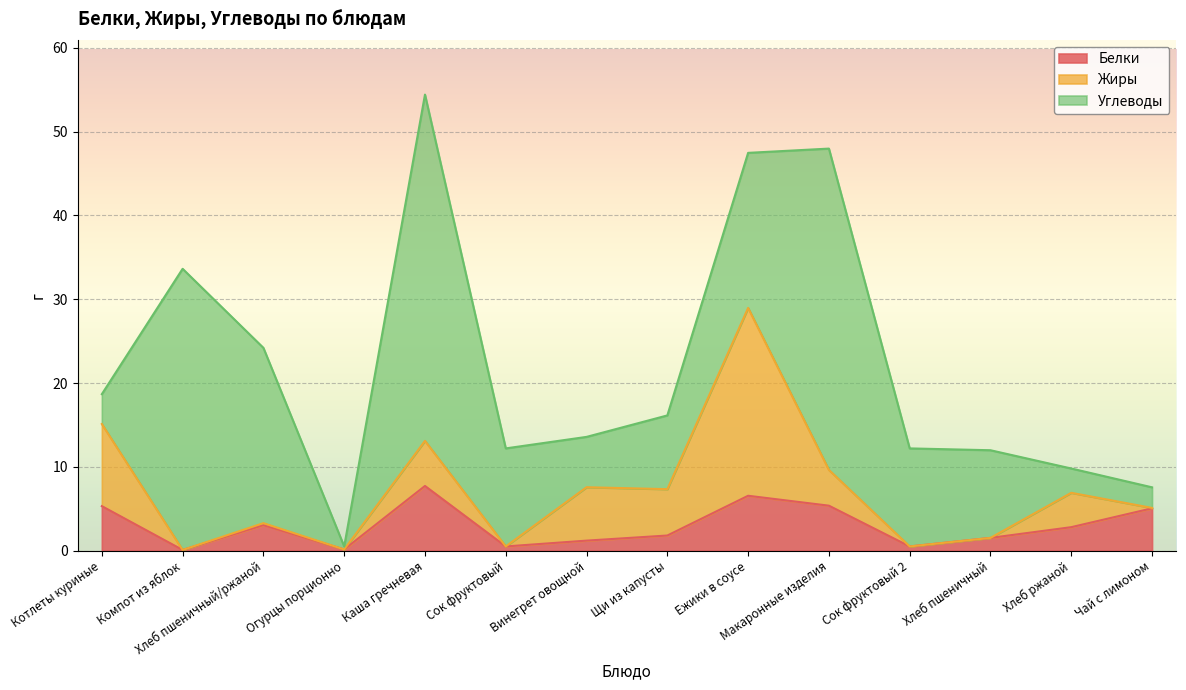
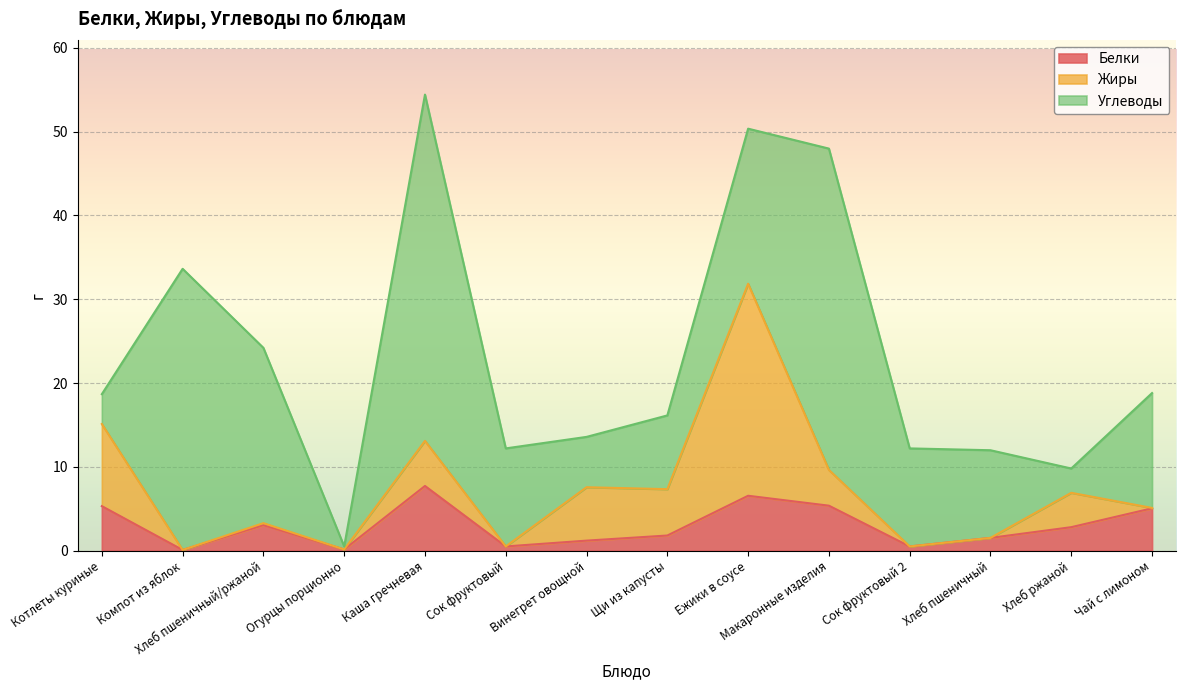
Жиры, Ежики в соусе: 22 -> 25
Углеводы, Чай с лимоном: 2 -> 14
